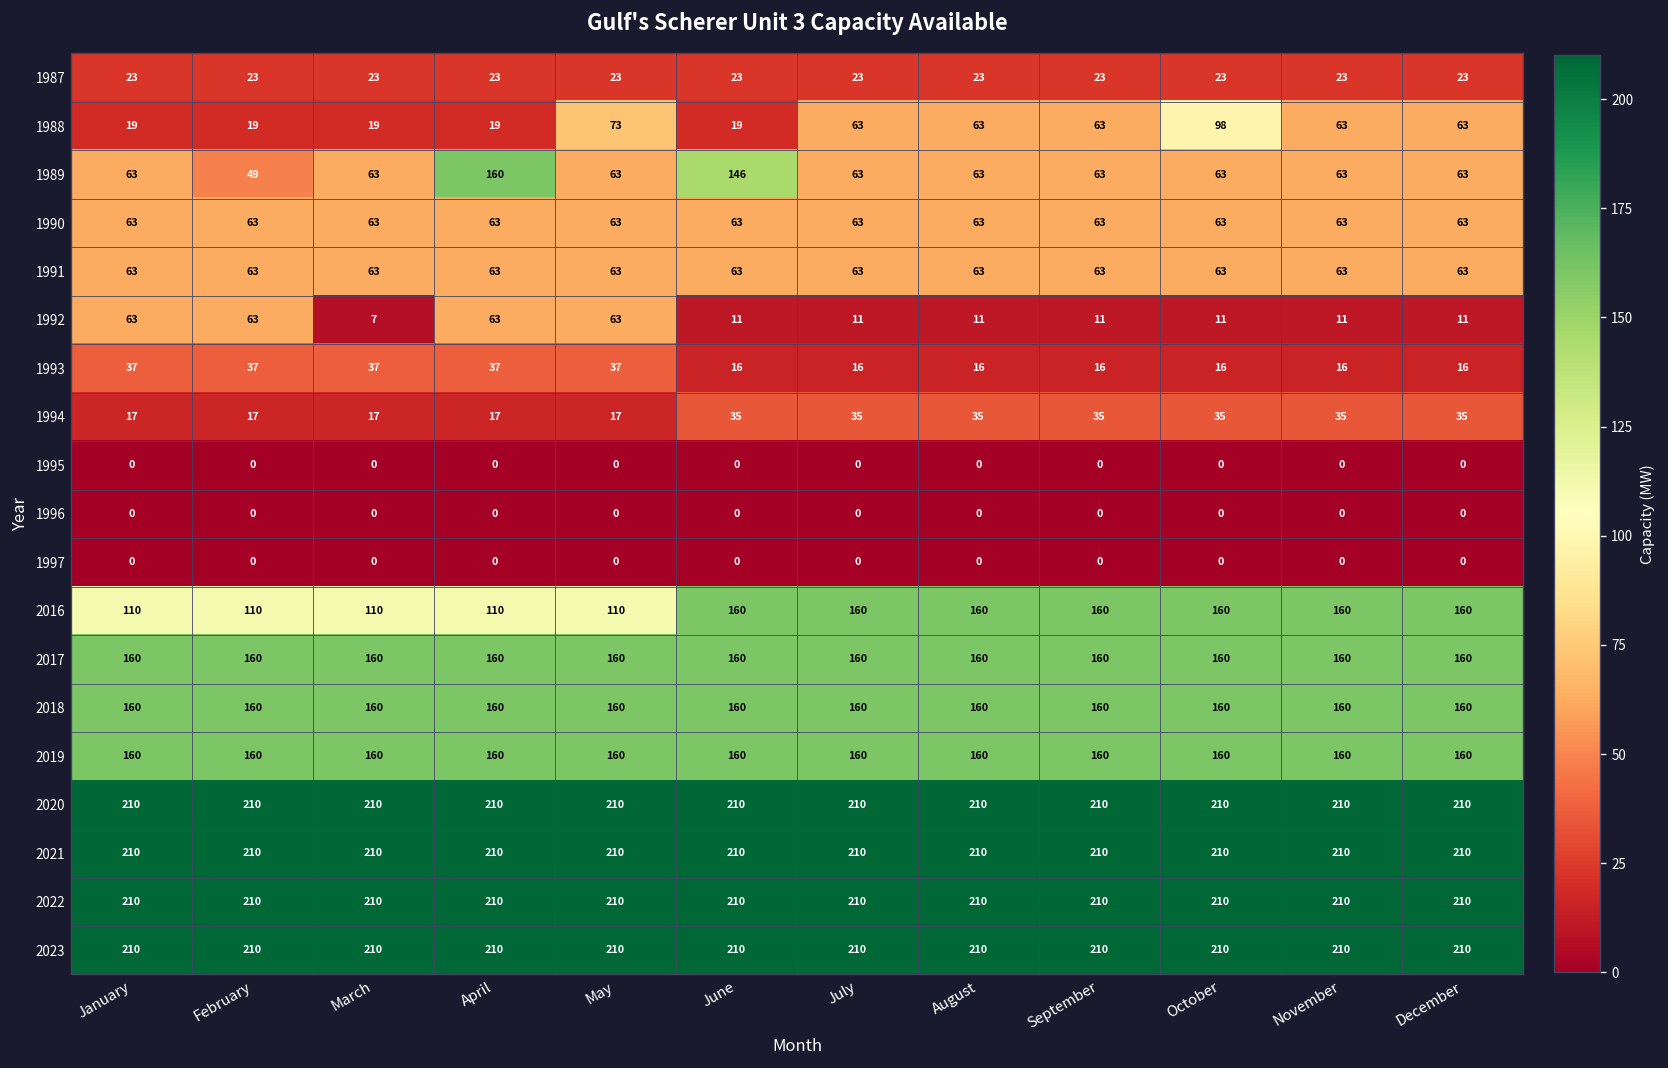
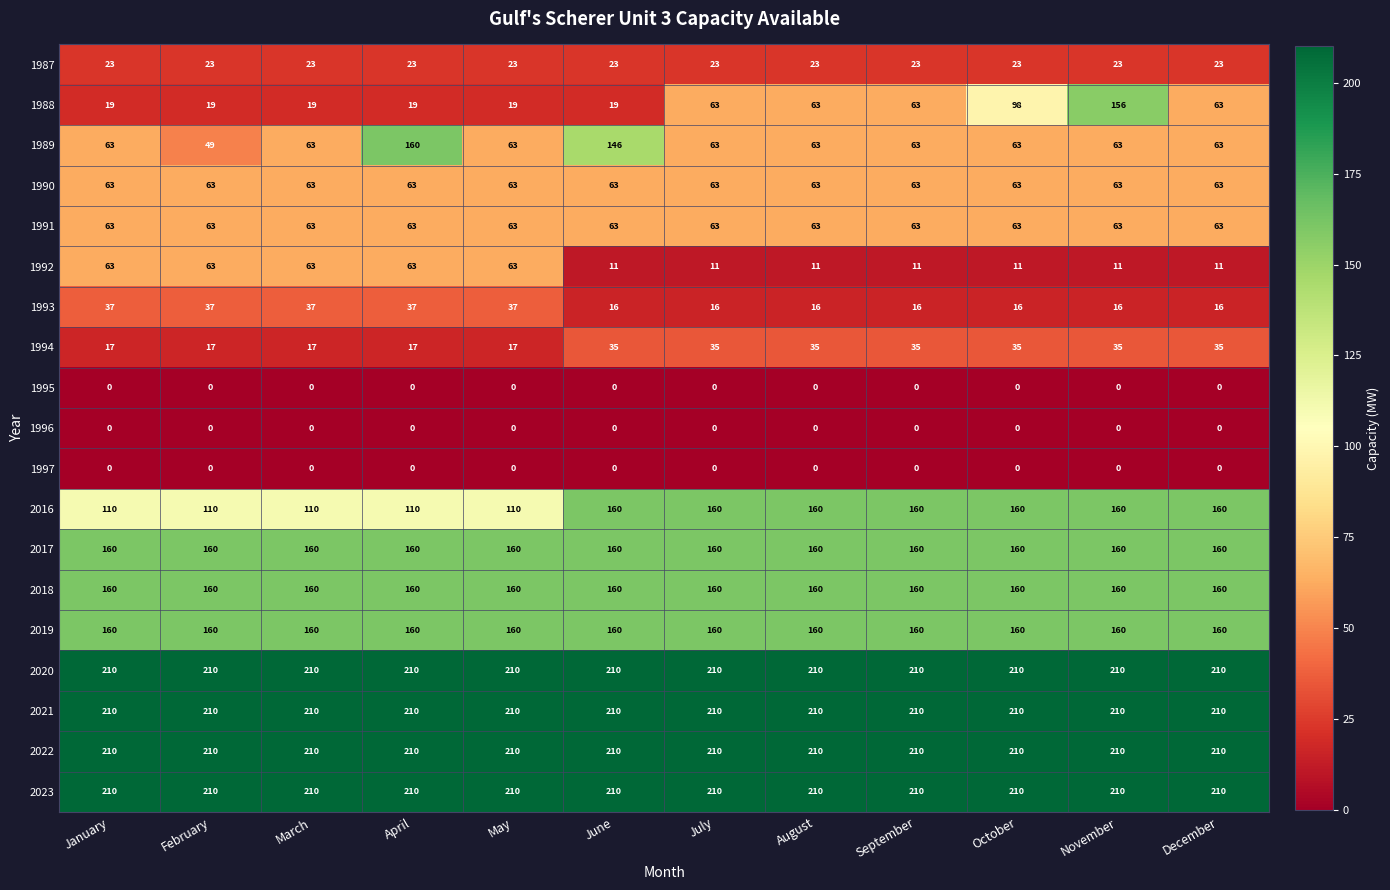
1988, May: 73 -> 19
1988, November: 63 -> 156
1992, March: 7 -> 63
